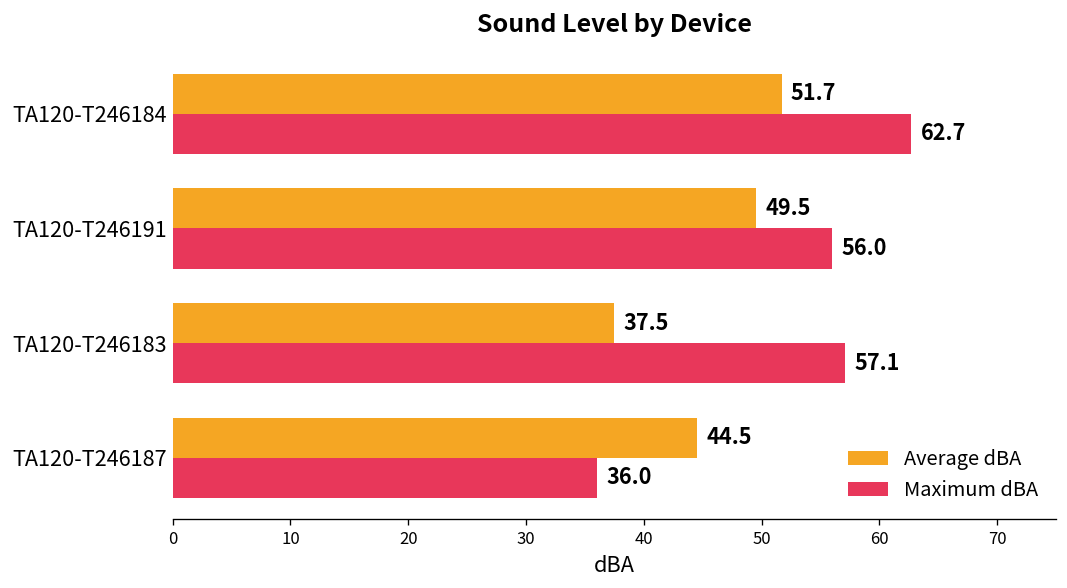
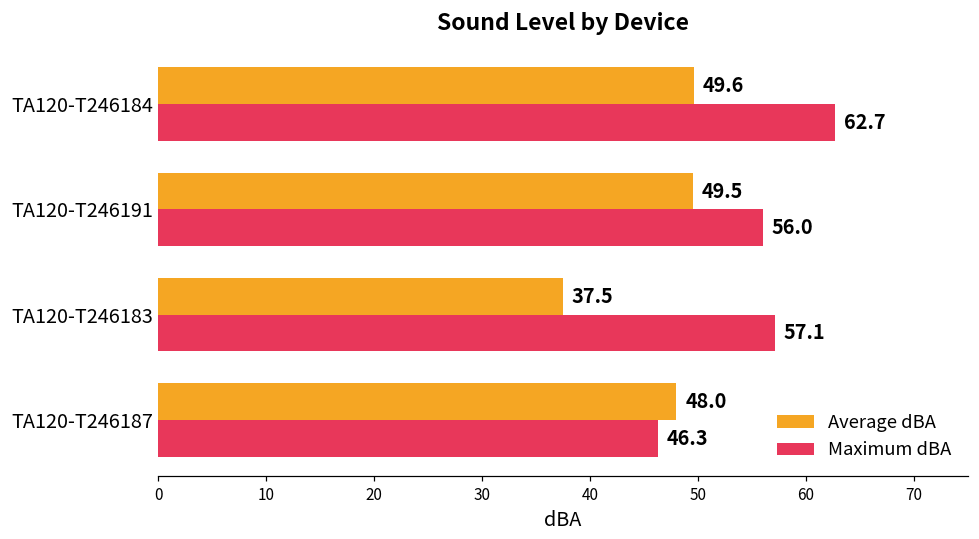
Average dBA, TA120-T246184: 51.7 -> 49.6
Average dBA, TA120-T246187: 44.5 -> 48.0
Maximum dBA, TA120-T246187: 36.0 -> 46.3
